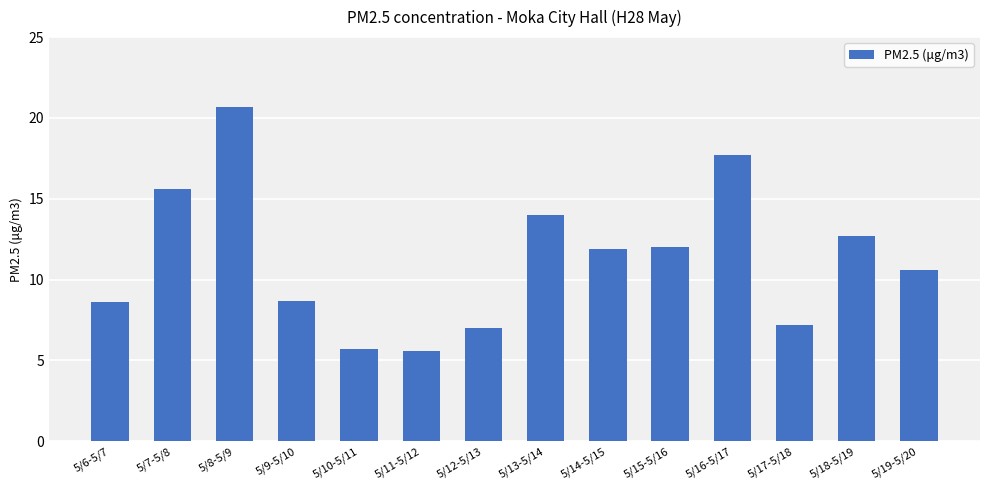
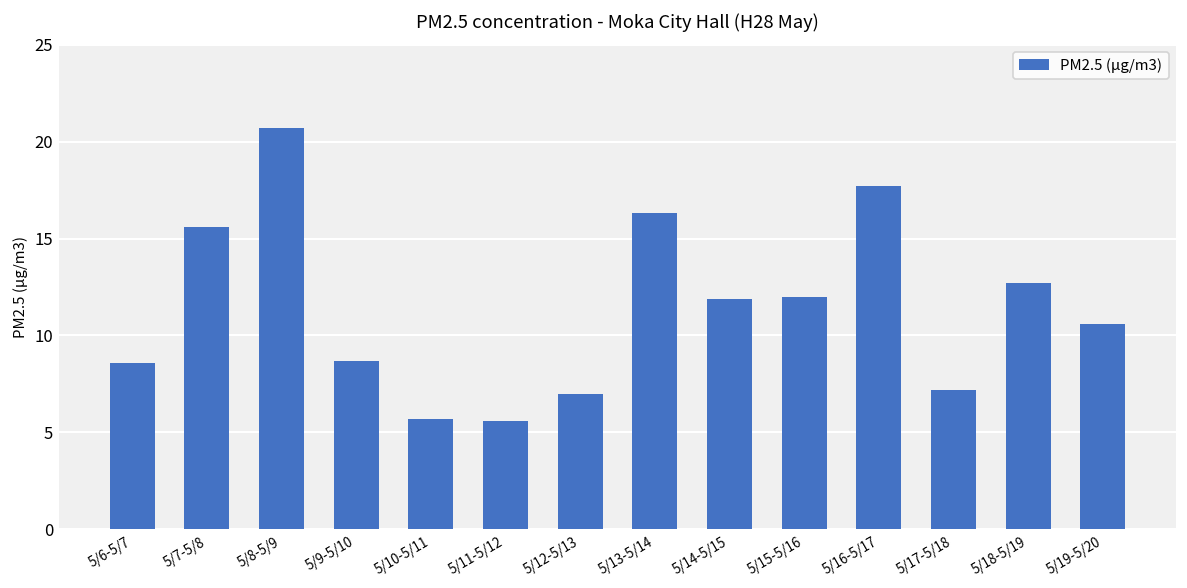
5/13-5/14: 14.0 -> 16.3
